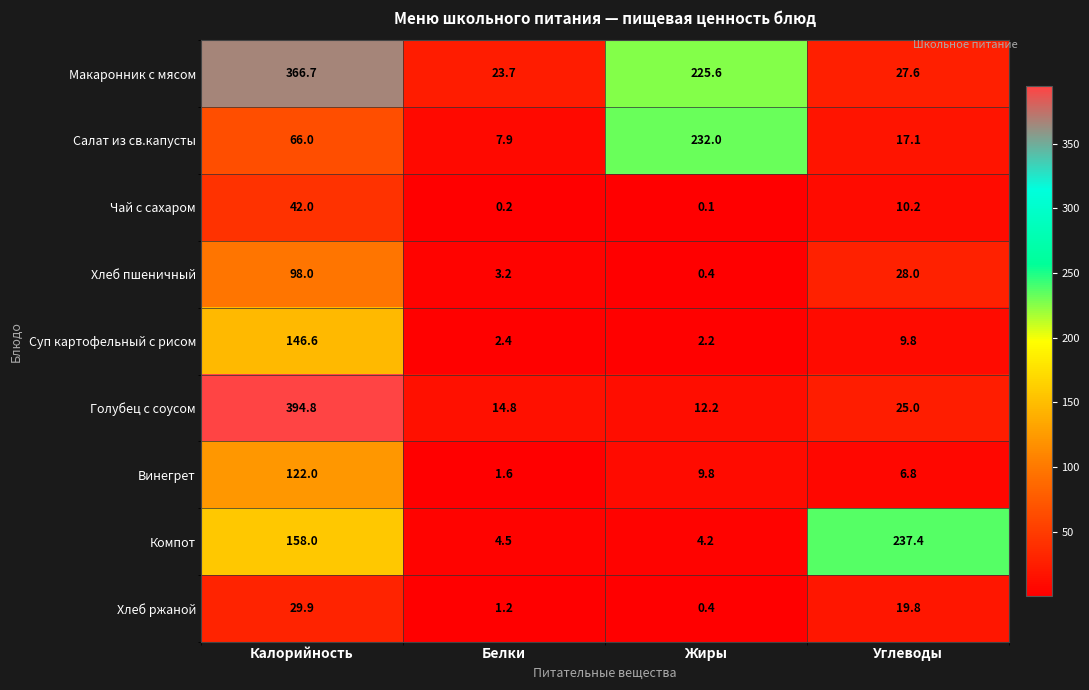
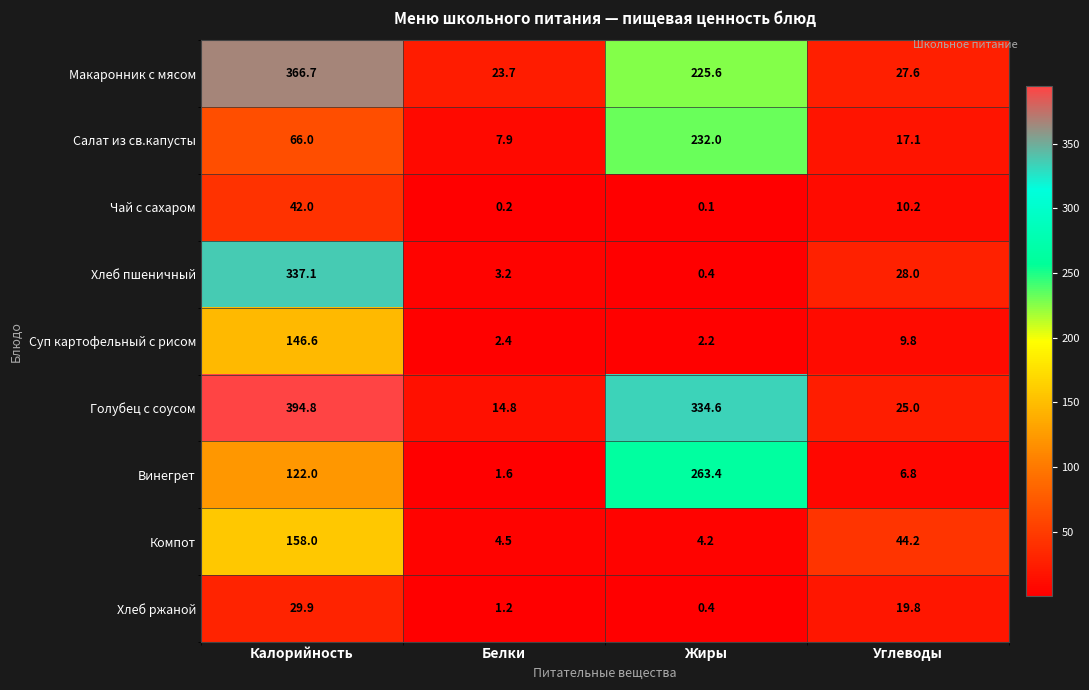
Хлеб пшеничный, Калорийность: 98.0 -> 337.1
Голубец с соусом, Жиры: 12.2 -> 334.6
Винегрет, Жиры: 9.8 -> 263.4
Компот, Углеводы: 237.4 -> 44.2
